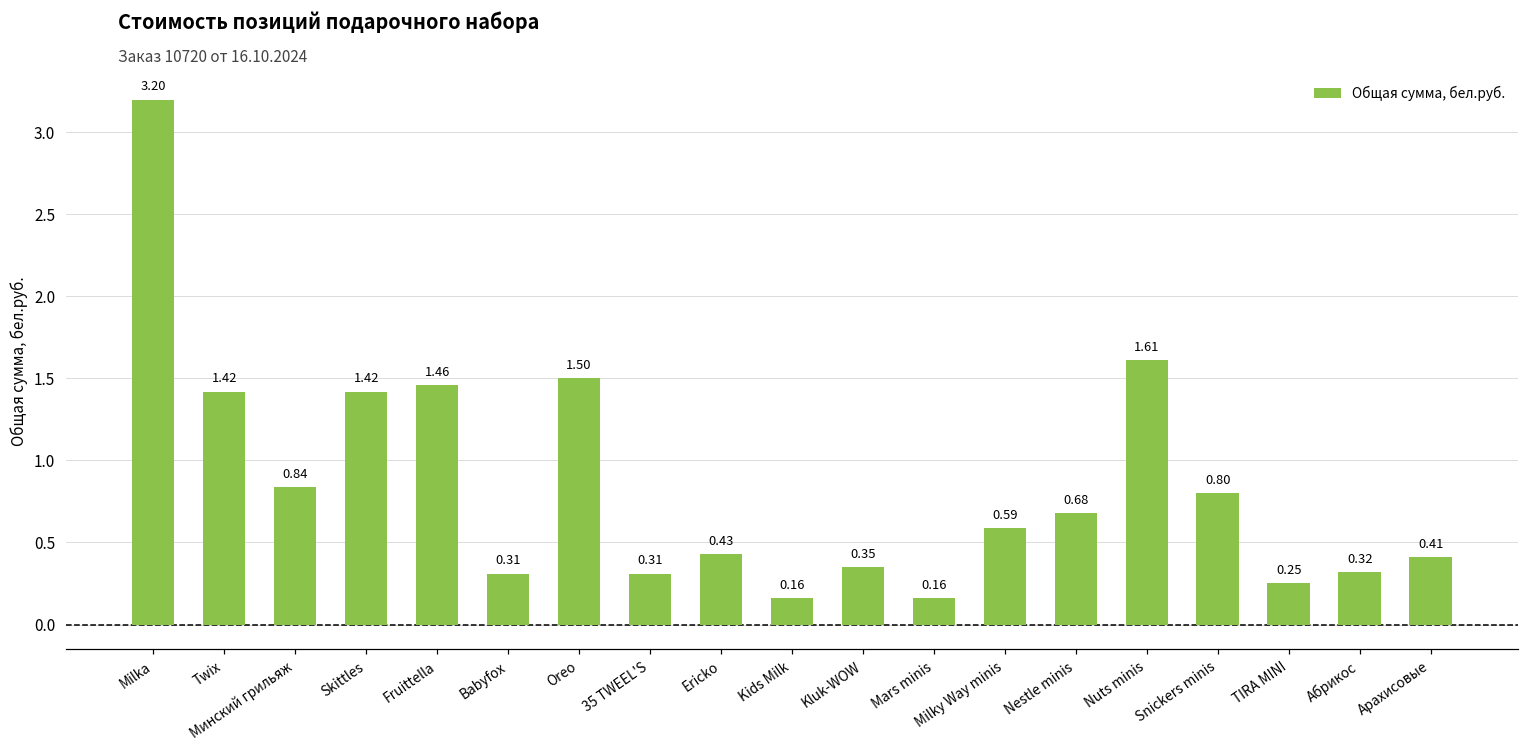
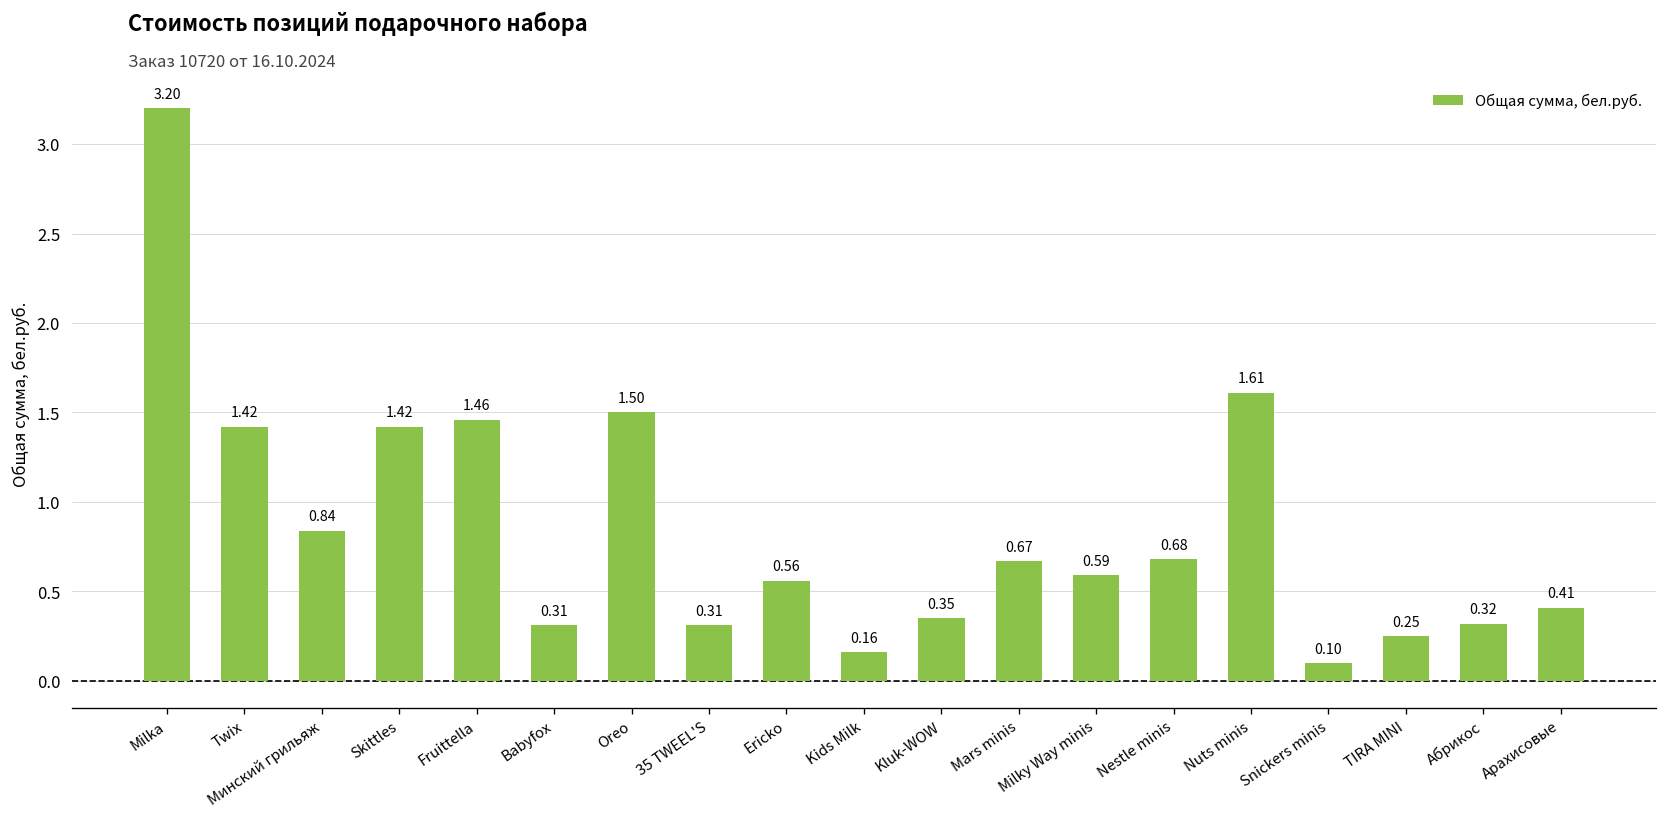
Ericko: 0.43 -> 0.56
Mars minis: 0.16 -> 0.67
Snickers minis: 0.80 -> 0.10
